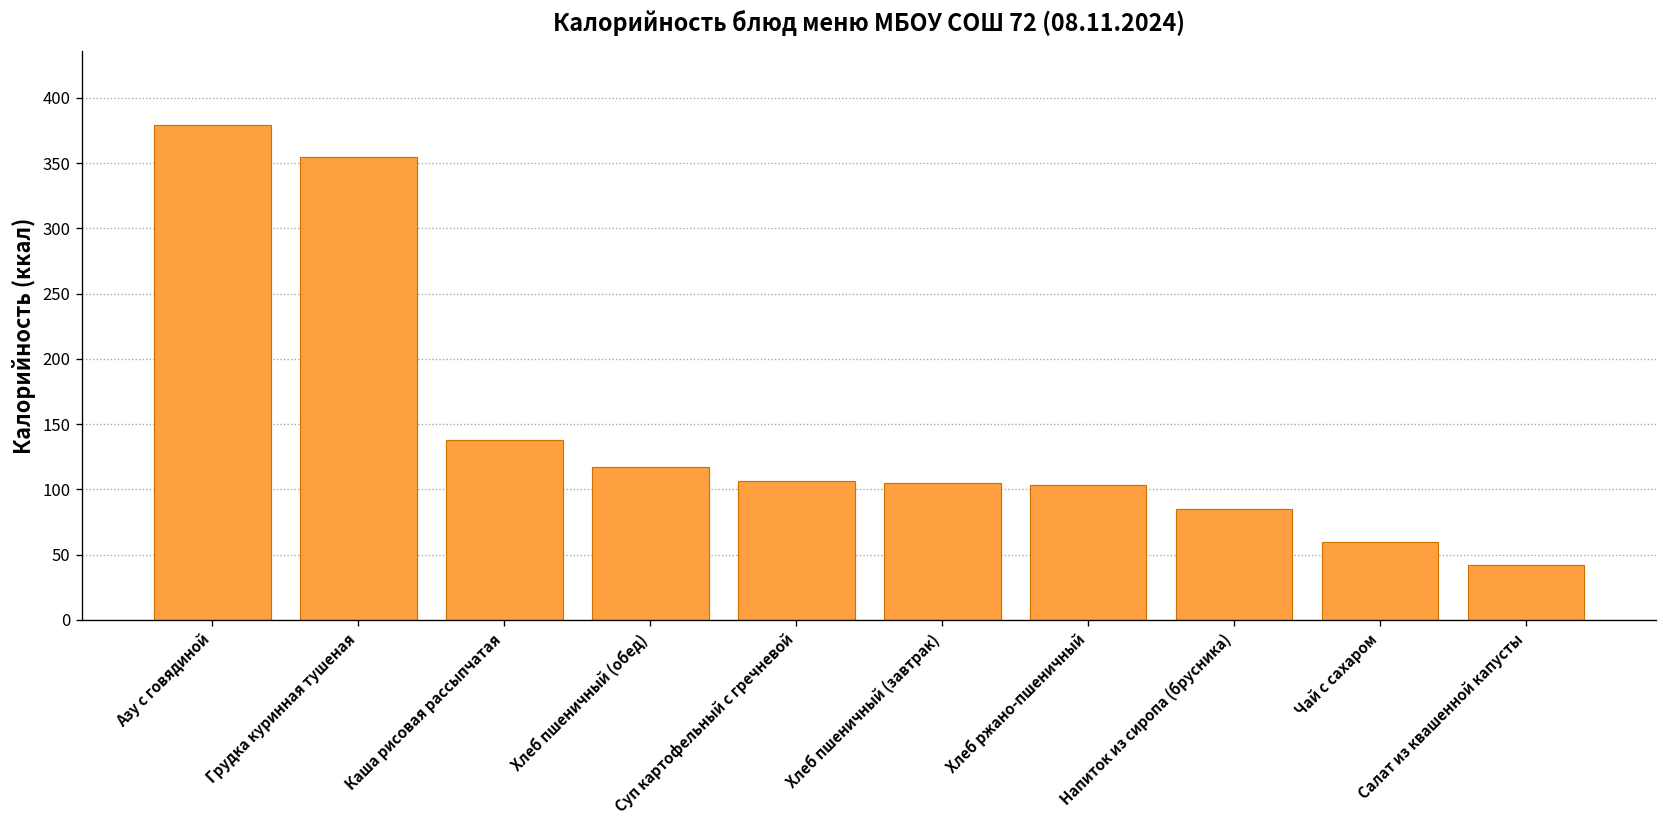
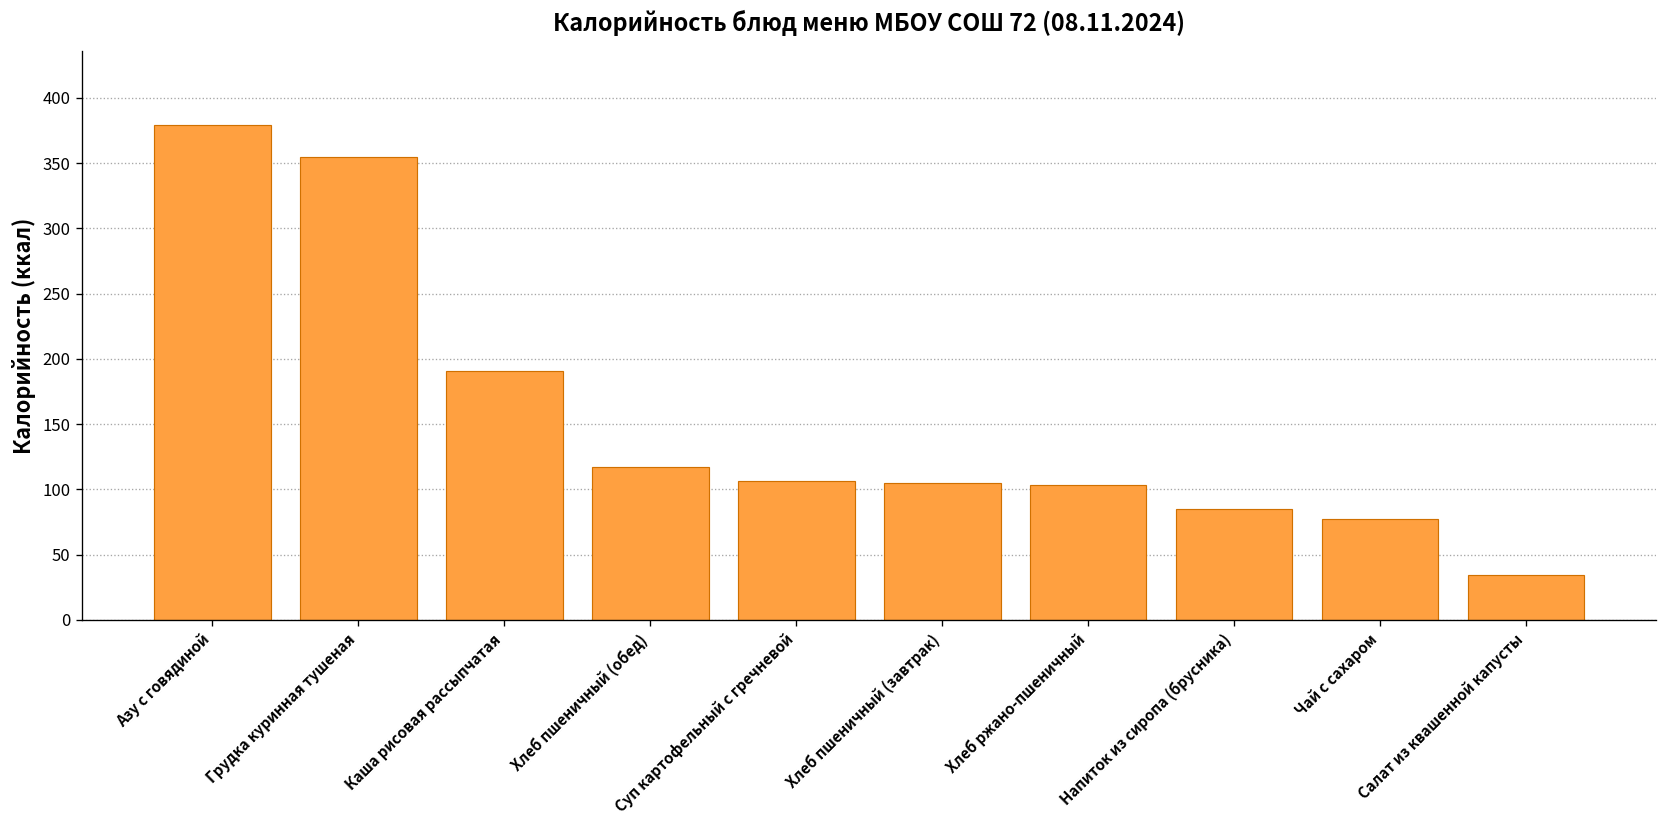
Каша рисовая рассыпчатая: 138 -> 191
Чай с сахаром: 60 -> 77
Салат из квашенной капусты: 42 -> 34
